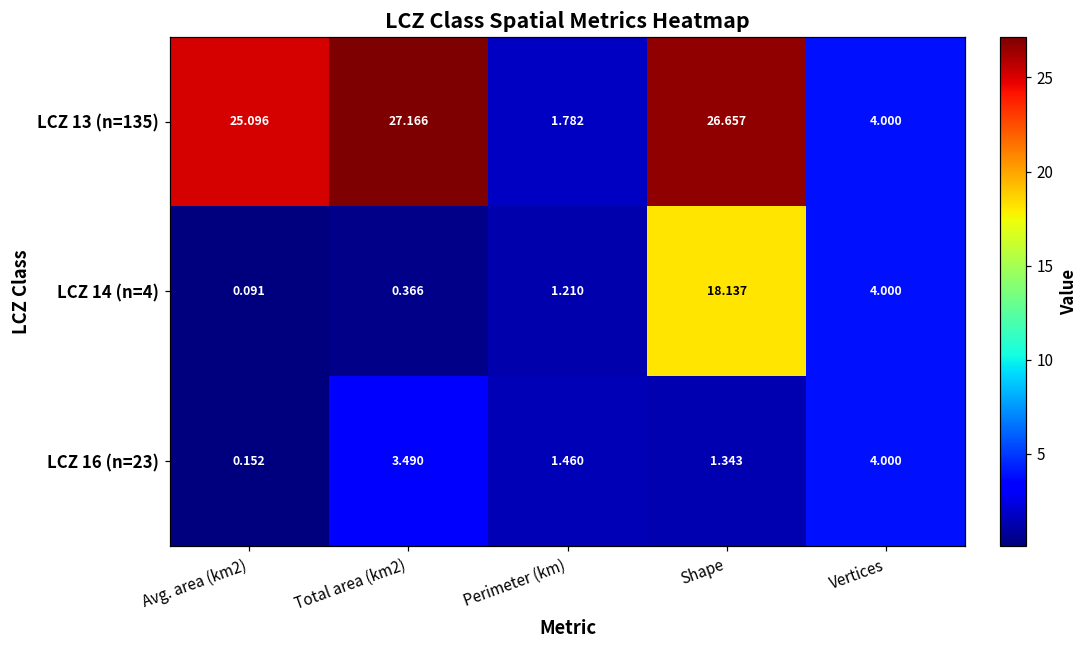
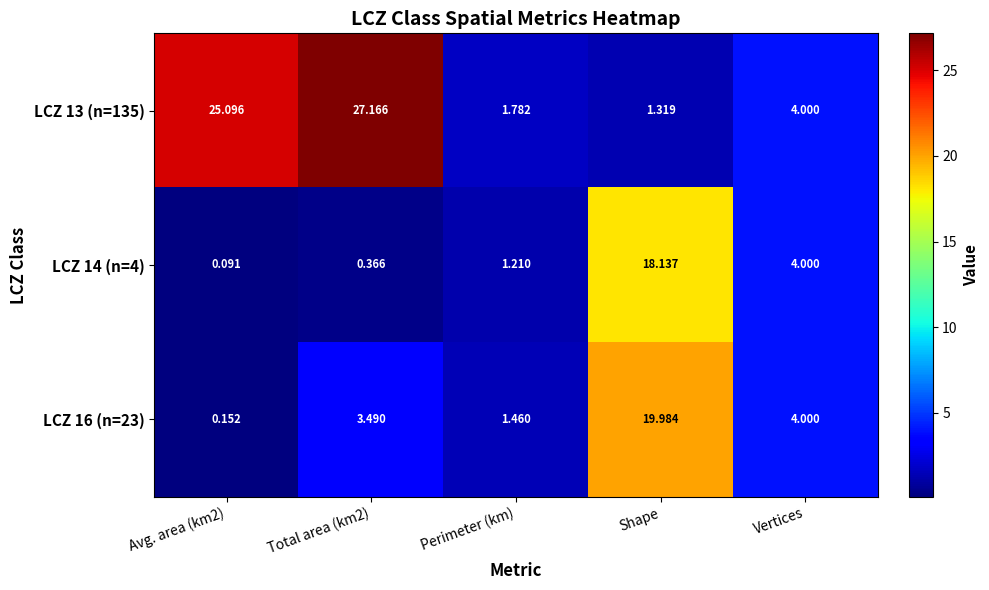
LCZ 13 (n=135), Shape: 26.657 -> 1.319
LCZ 16 (n=23), Shape: 1.343 -> 19.984
